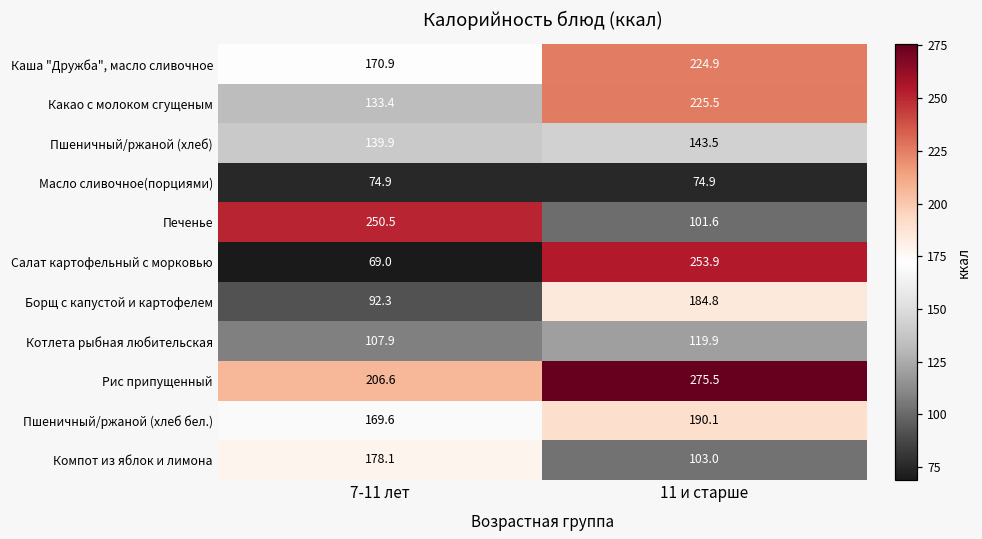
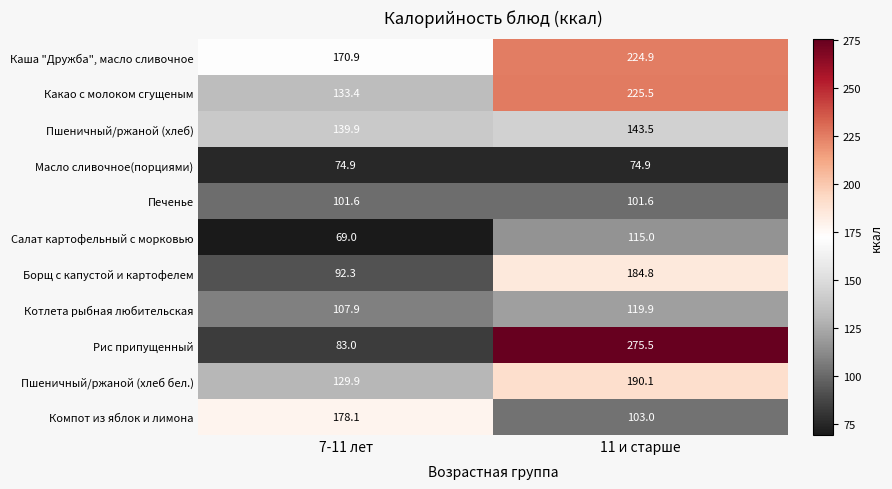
Печенье, 7-11 лет: 250.5 -> 101.6
Салат картофельный с морковью, 11 и старше: 253.9 -> 115.0
Рис припущенный, 7-11 лет: 206.6 -> 83.0
Пшеничный/ржаной (хлеб бел.), 7-11 лет: 169.6 -> 129.9
